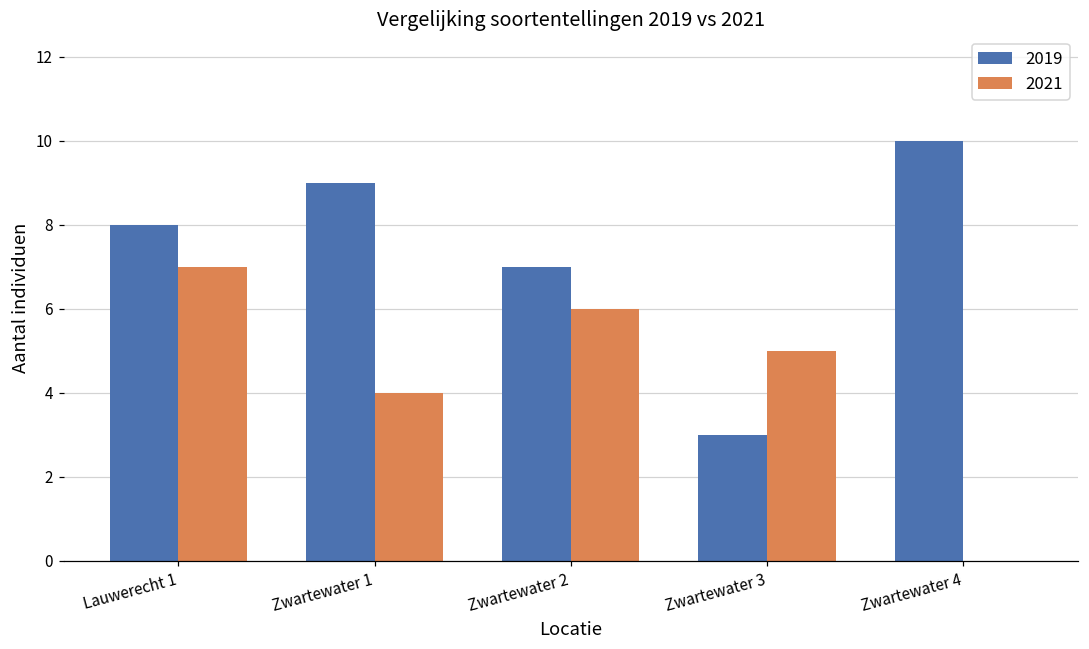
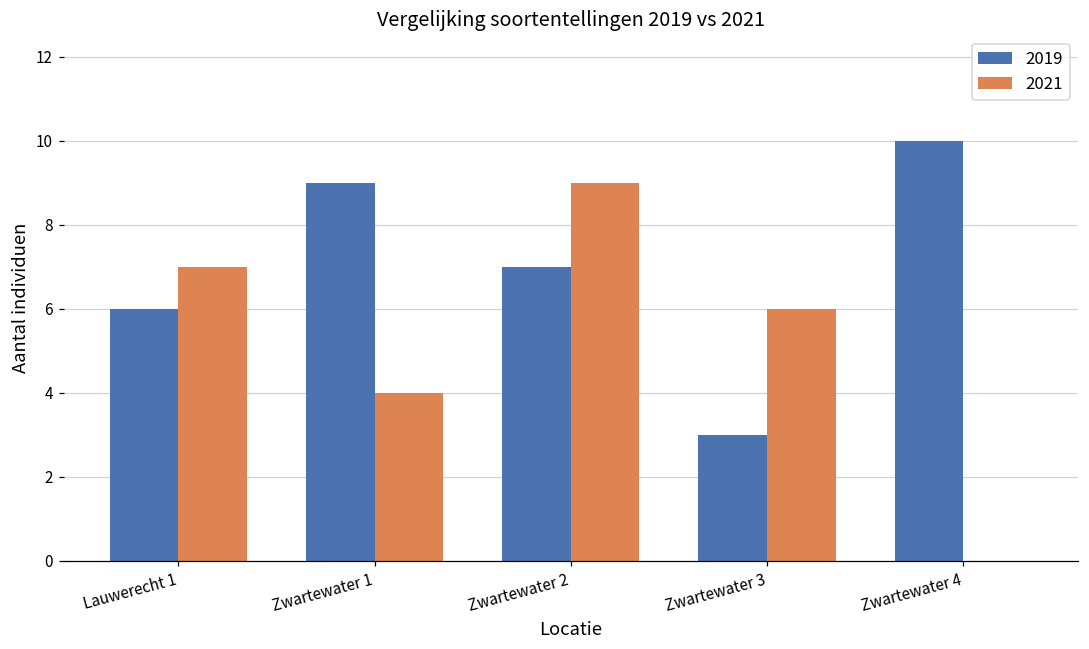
2019, Lauwerecht 1: 8 -> 6
2021, Zwartewater 2: 6 -> 9
2021, Zwartewater 3: 5 -> 6
